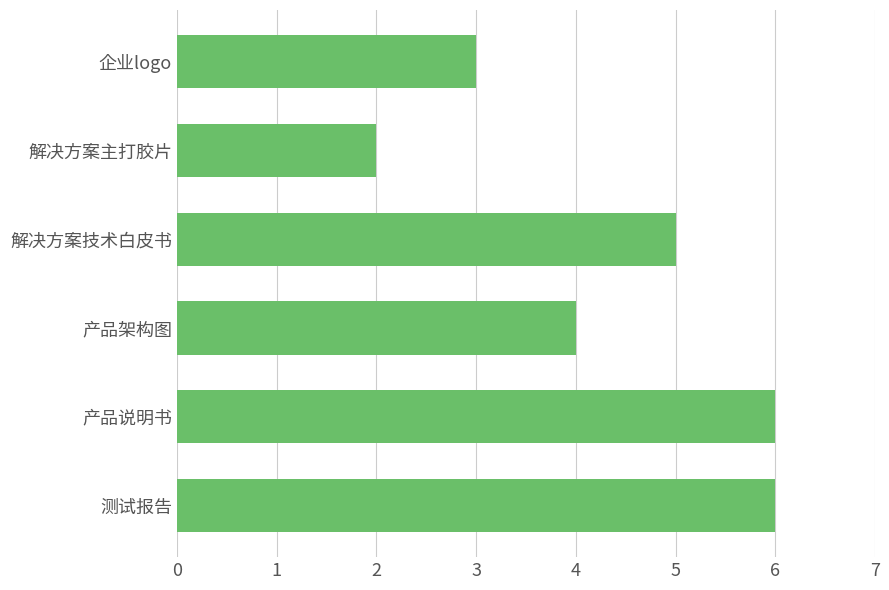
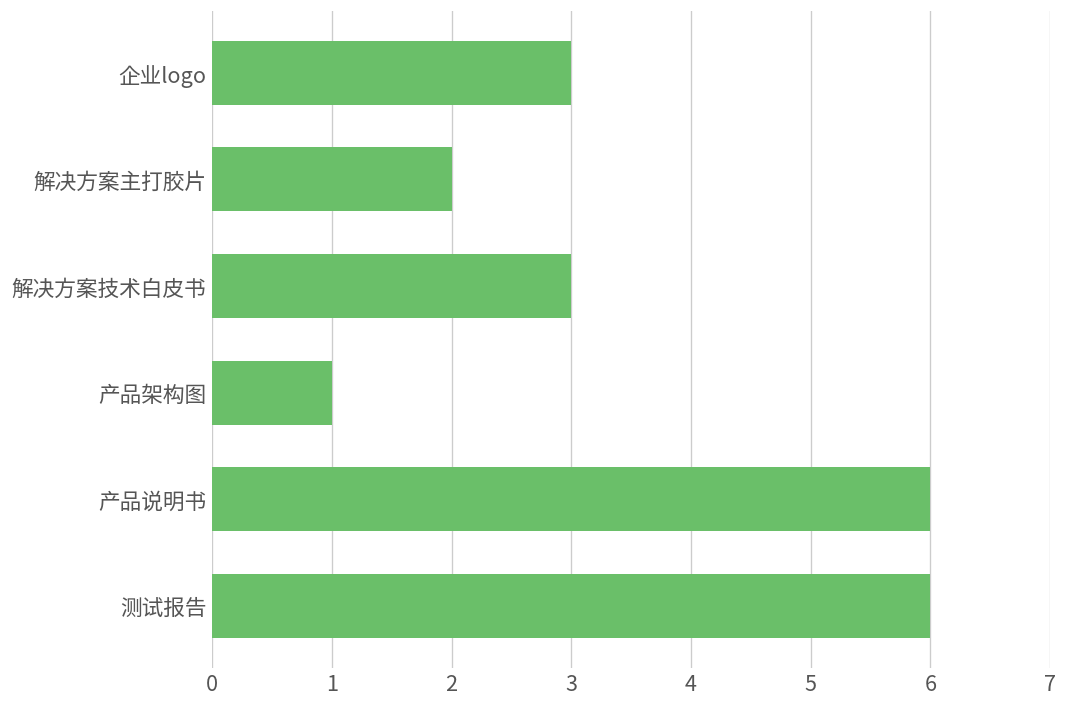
解决方案技术白皮书: 5 -> 3
产品架构图: 4 -> 1
